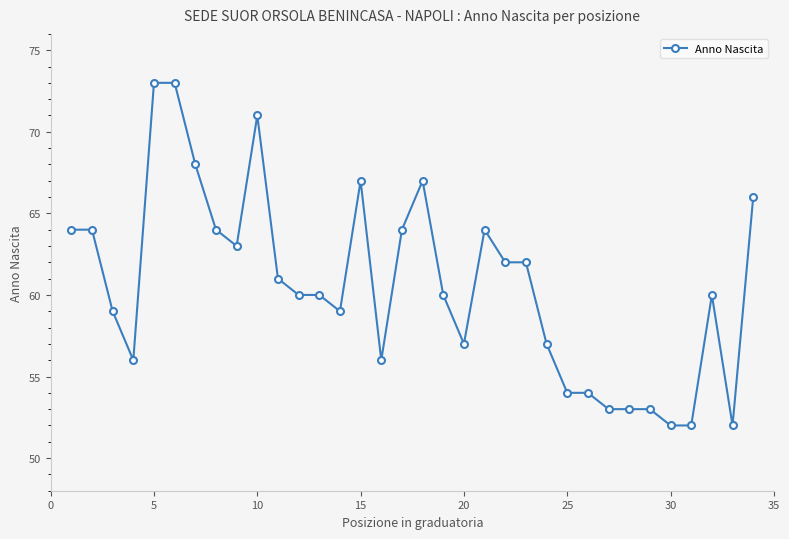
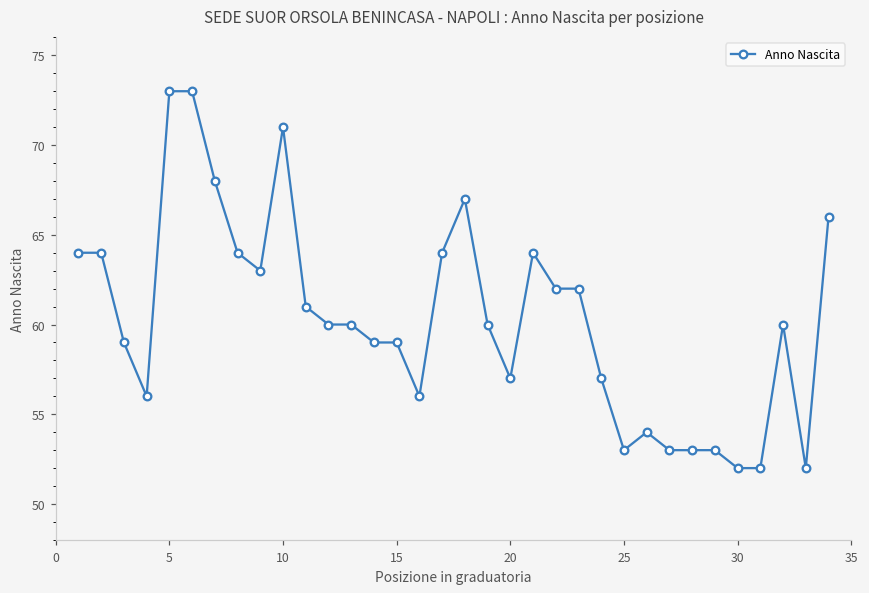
15: 67 -> 59
25: 54 -> 53
